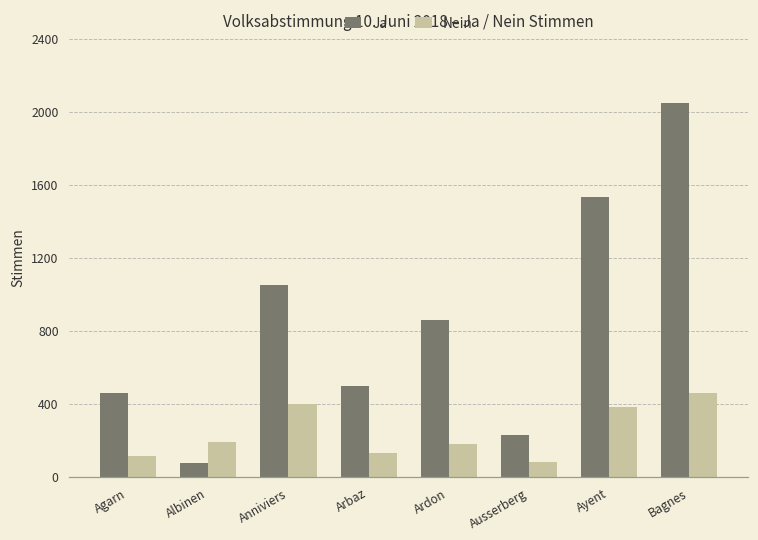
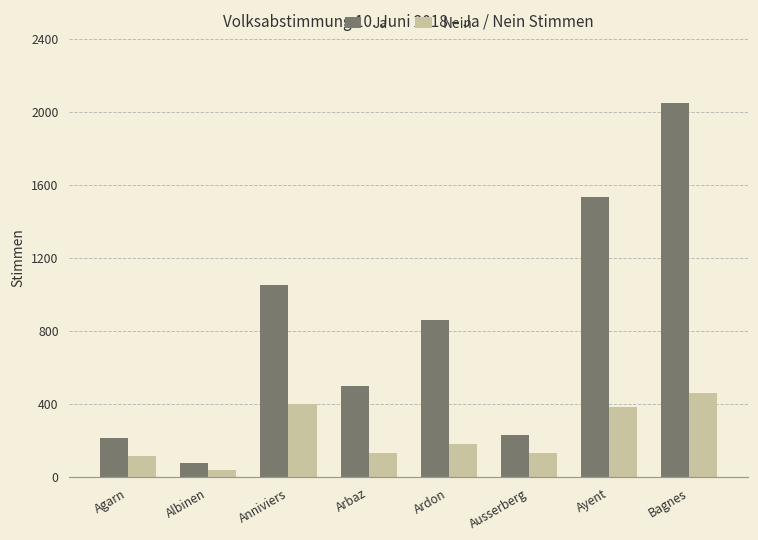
Ja, Agarn: 460 -> 210
Nein, Albinen: 190 -> 40
Nein, Ausserberg: 80 -> 130
